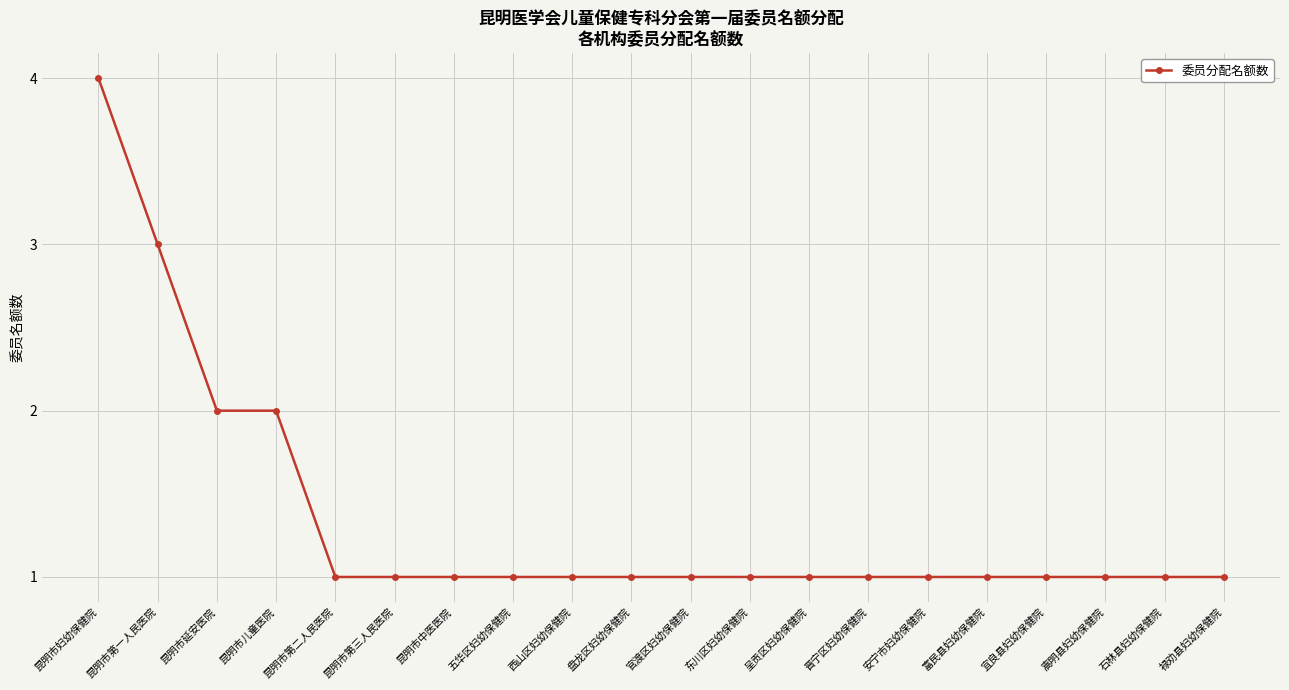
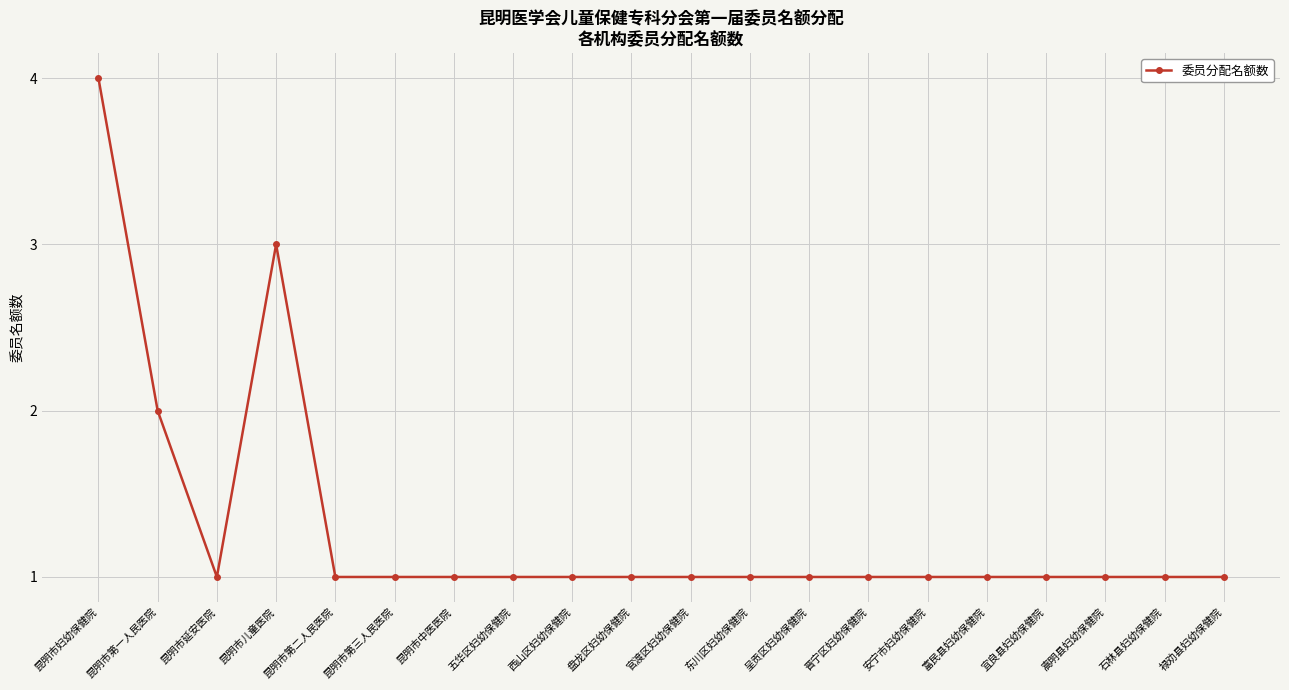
昆明市第一人民医院: 3 -> 2
昆明市延安医院: 2 -> 1
昆明市儿童医院: 2 -> 3
